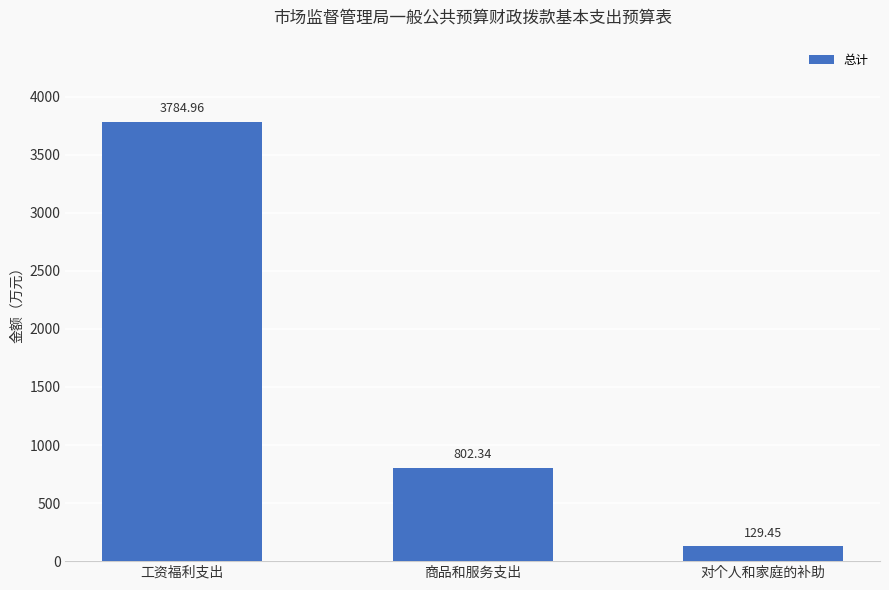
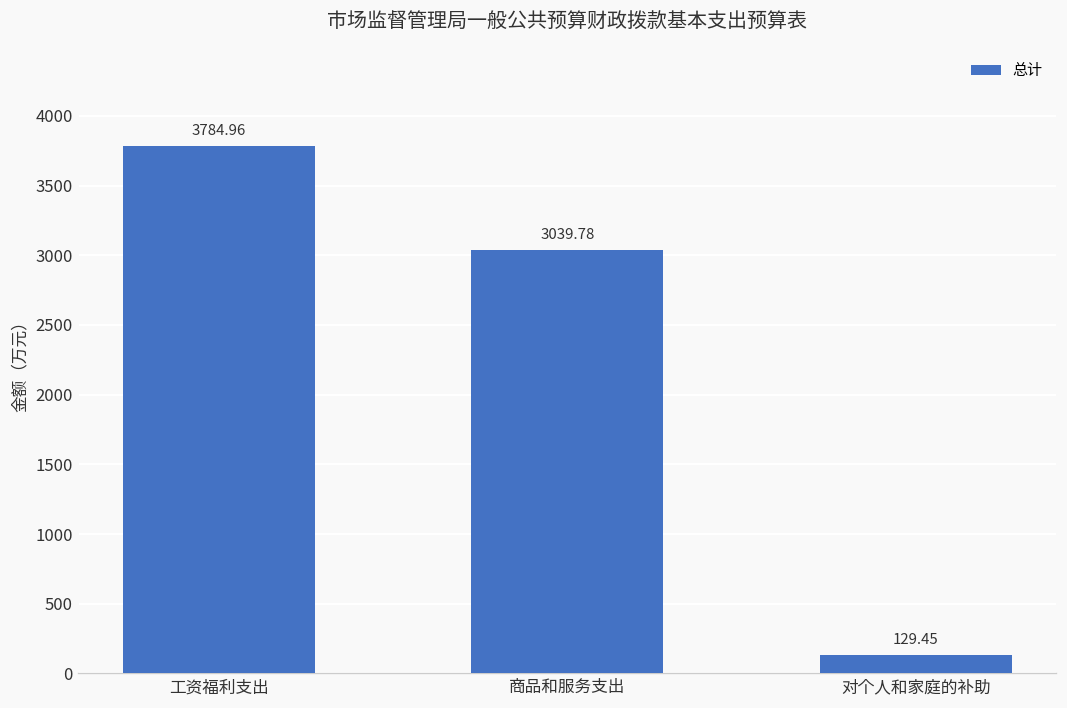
商品和服务支出: 802.34 -> 3039.78
